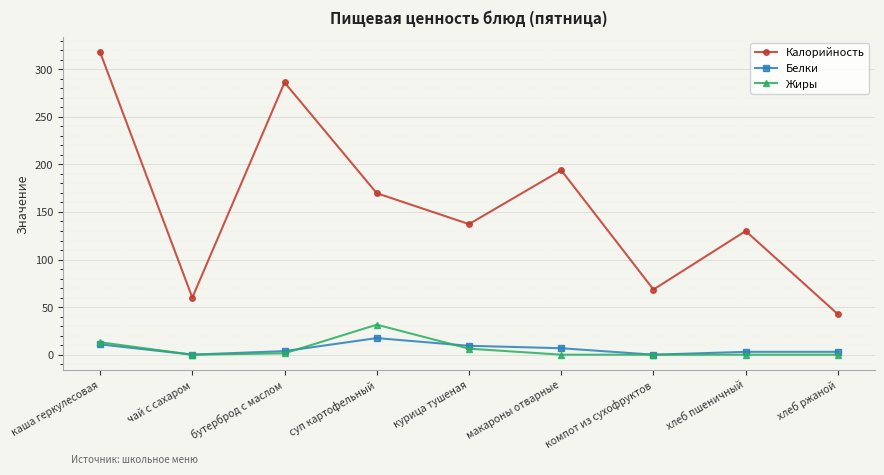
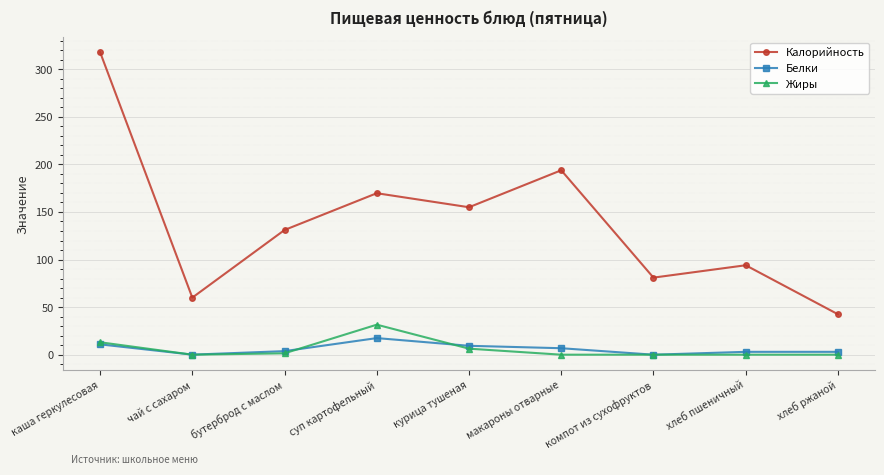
Калорийность, бутерброд с маслом: 290 -> 130
Калорийность, курица тушеная: 140 -> 150
Калорийность, компот из сухофруктов: 70 -> 80
Калорийность, хлеб пшеничный: 130 -> 90
